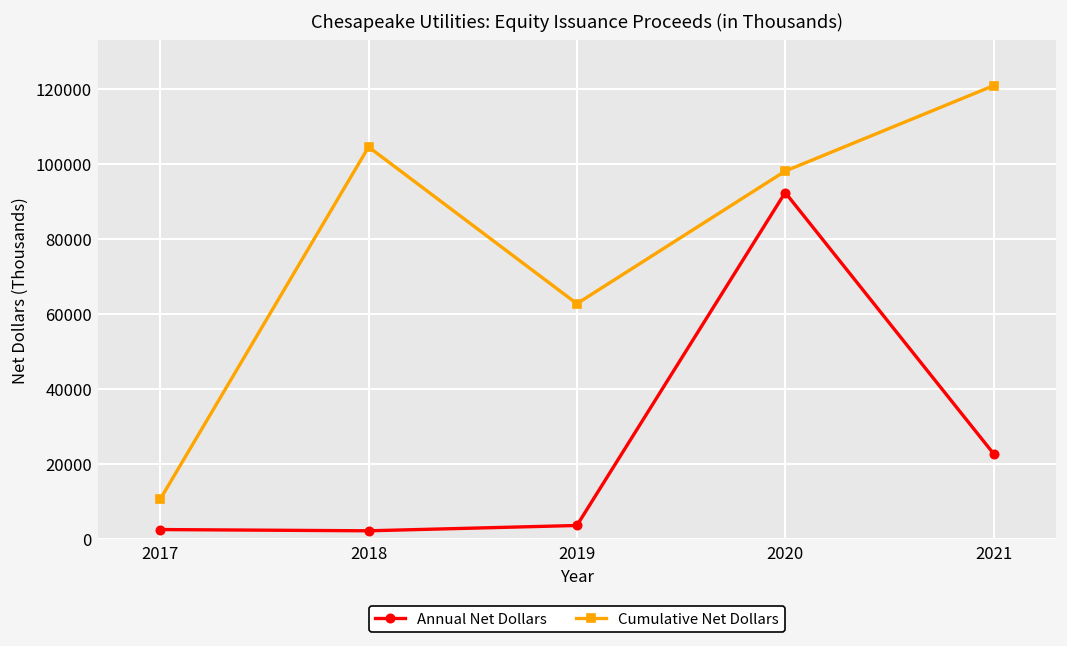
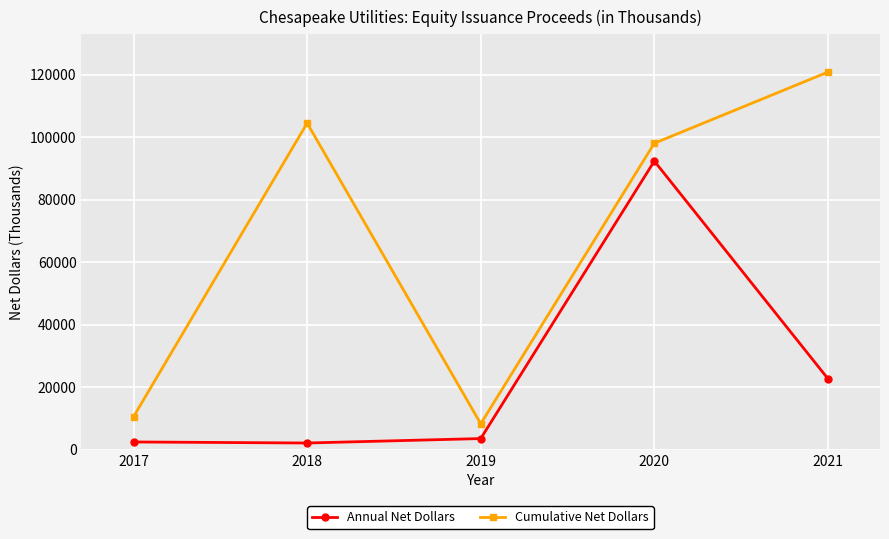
Cumulative Net Dollars, 2019: 63000 -> 8000
